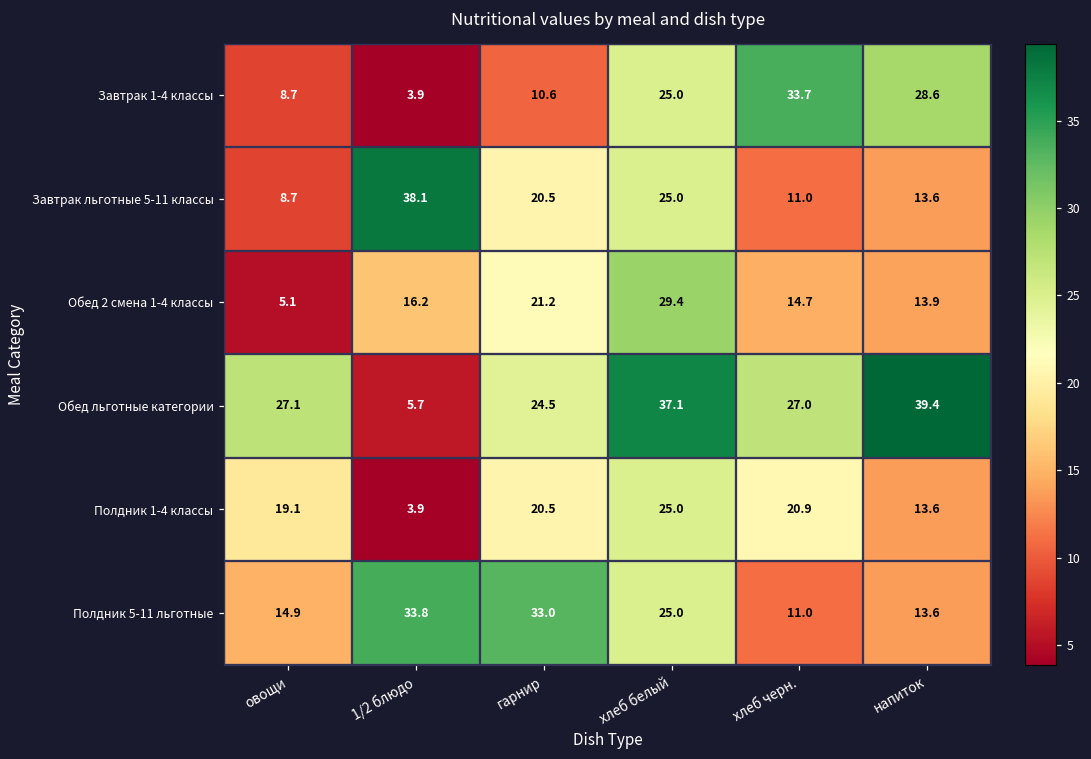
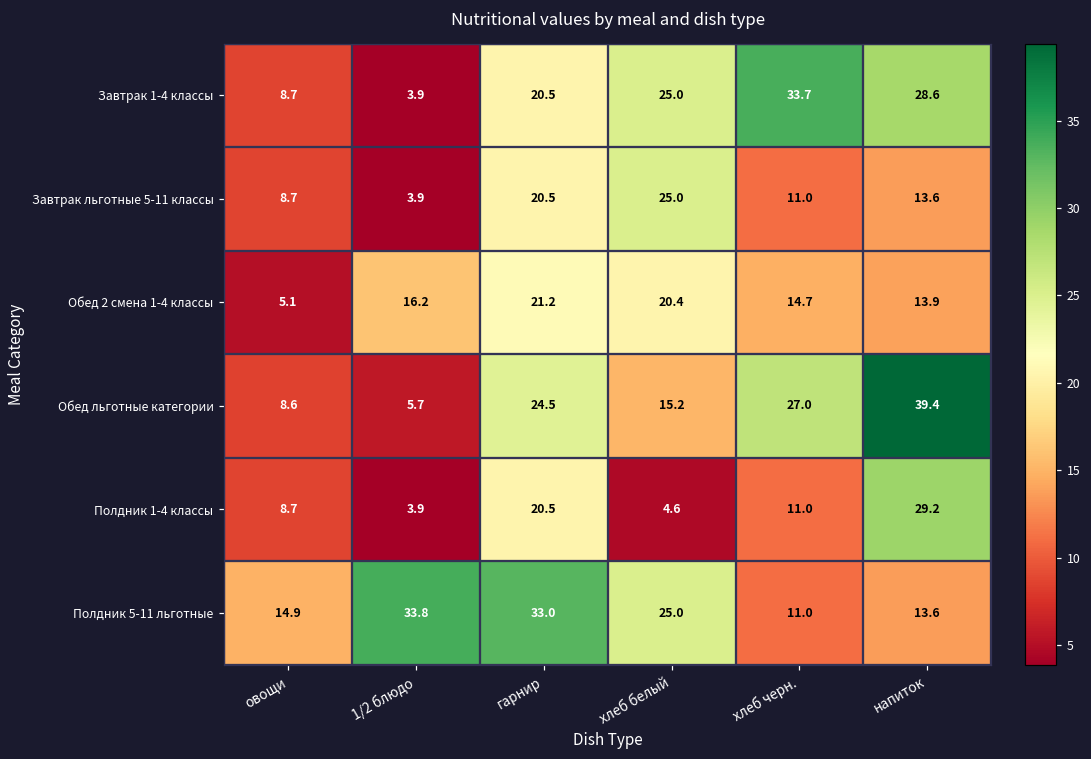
Завтрак 1-4 классы, гарнир: 10.6 -> 20.5
Завтрак льготные 5-11 классы, 1/2 блюдо: 38.1 -> 3.9
Обед 2 смена 1-4 классы, хлеб белый: 29.4 -> 20.4
Обед льготные категории, овощи: 27.1 -> 8.6
Обед льготные категории, хлеб белый: 37.1 -> 15.2
Полдник 1-4 классы, овощи: 19.1 -> 8.7
Полдник 1-4 классы, хлеб белый: 25.0 -> 4.6
Полдник 1-4 классы, хлеб черн.: 20.9 -> 11.0
Полдник 1-4 классы, напиток: 13.6 -> 29.2
